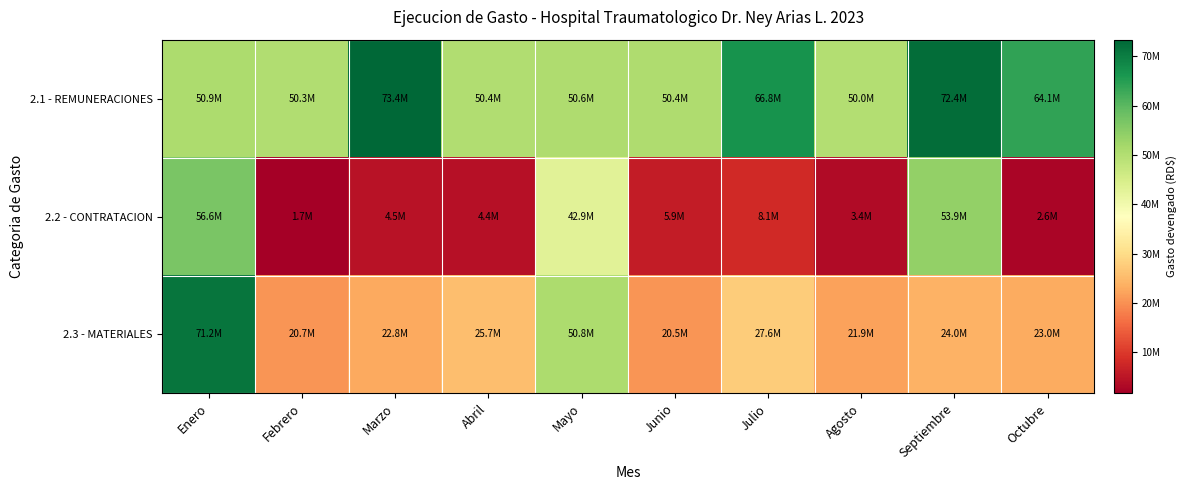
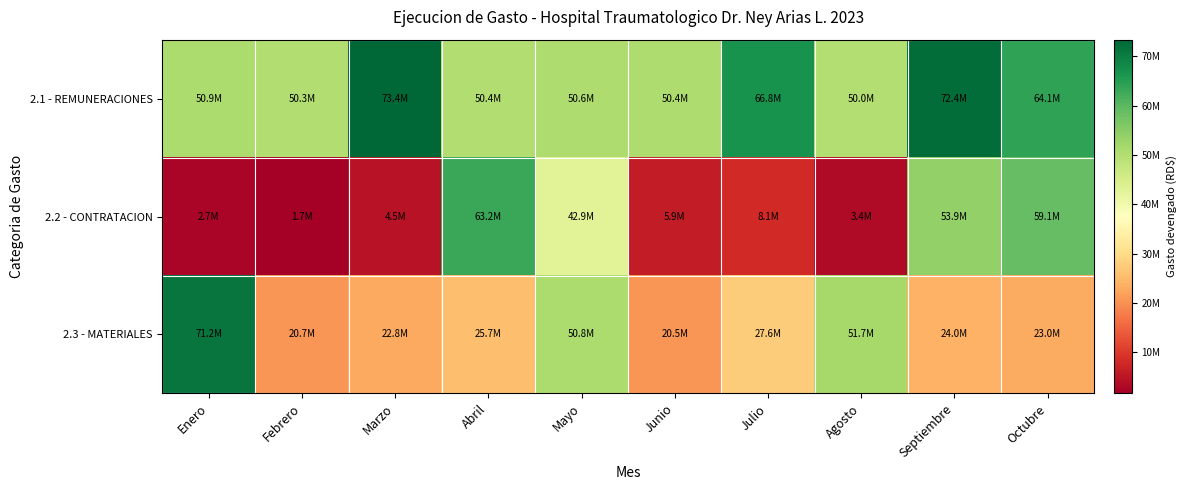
2.2 - CONTRATACION, Enero: 56.6M -> 2.7M
2.2 - CONTRATACION, Abril: 4.4M -> 63.2M
2.2 - CONTRATACION, Octubre: 2.6M -> 59.1M
2.3 - MATERIALES, Agosto: 21.9M -> 51.7M
